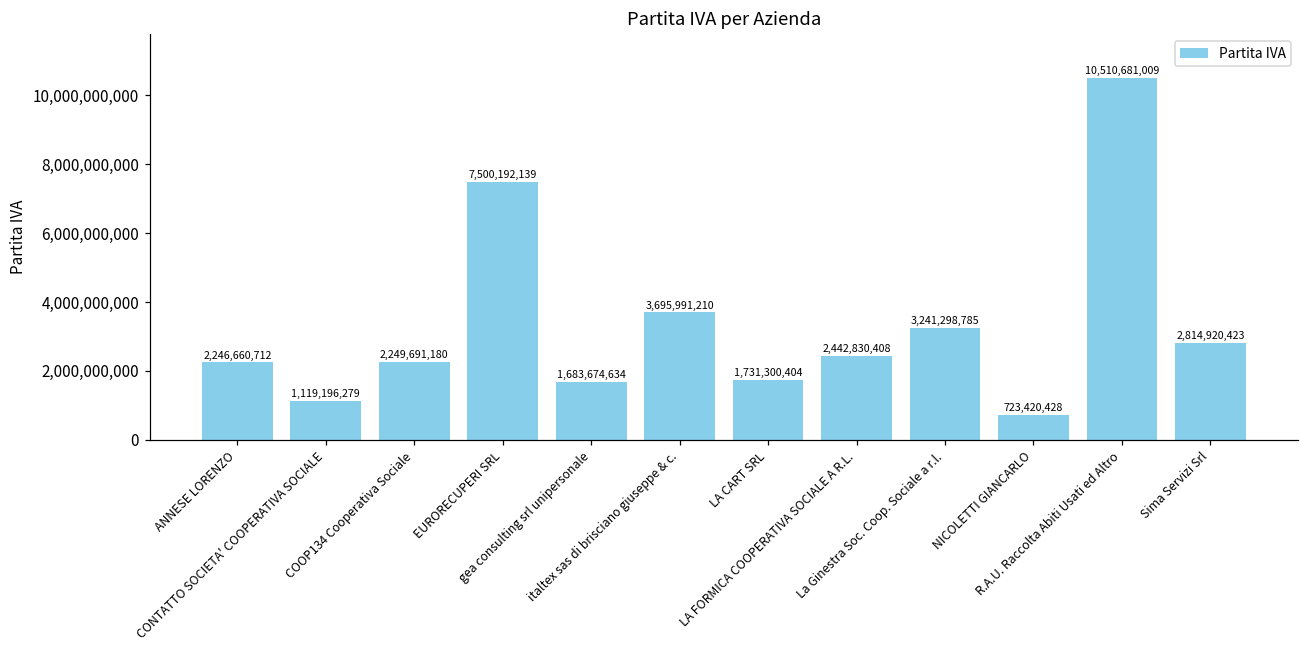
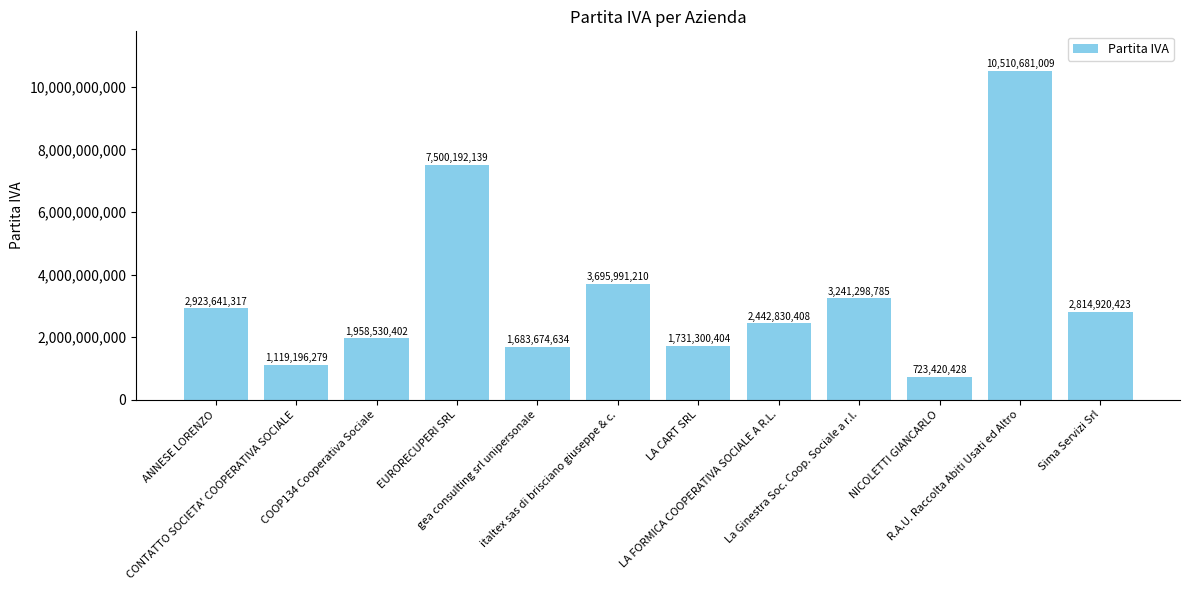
ANNESE LORENZO: 2,246,660,712 -> 2,923,641,317
COOP134 Cooperativa Sociale: 2,249,691,180 -> 1,958,530,402
